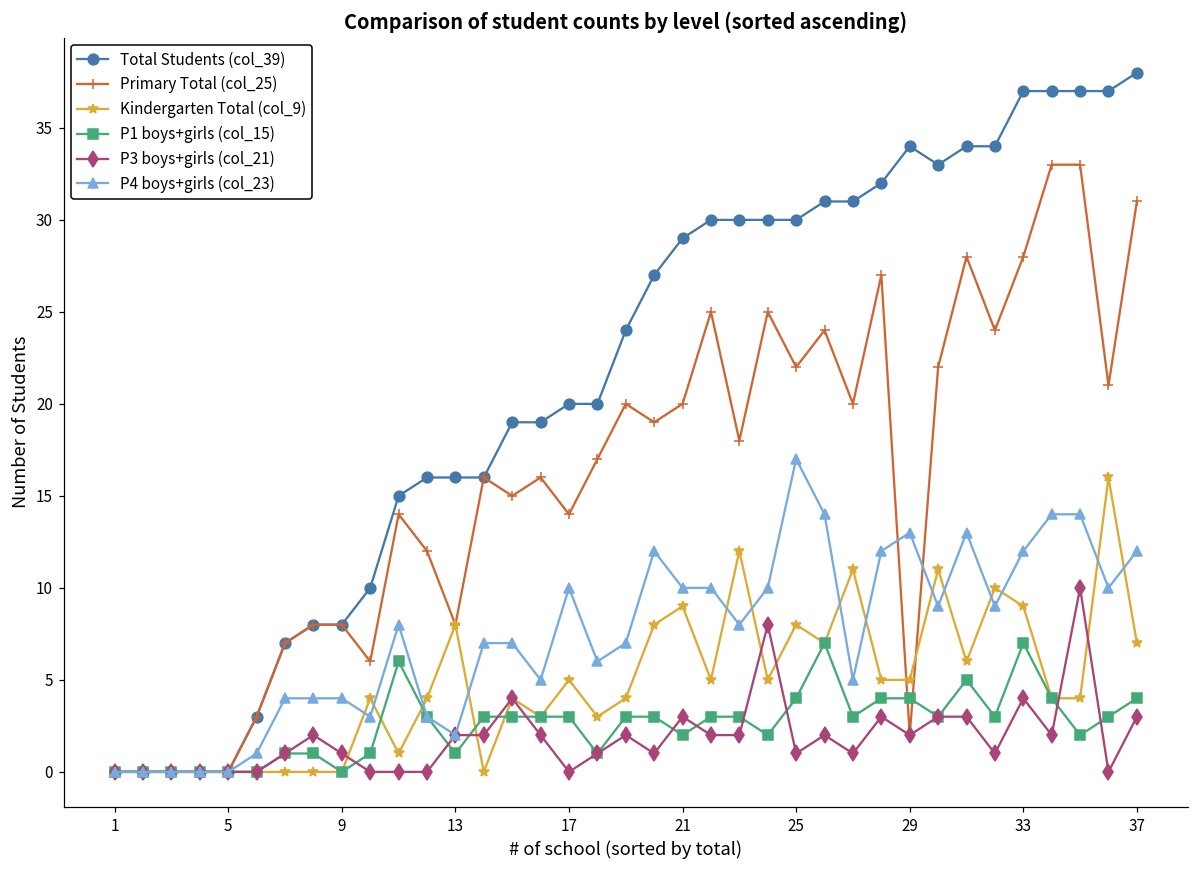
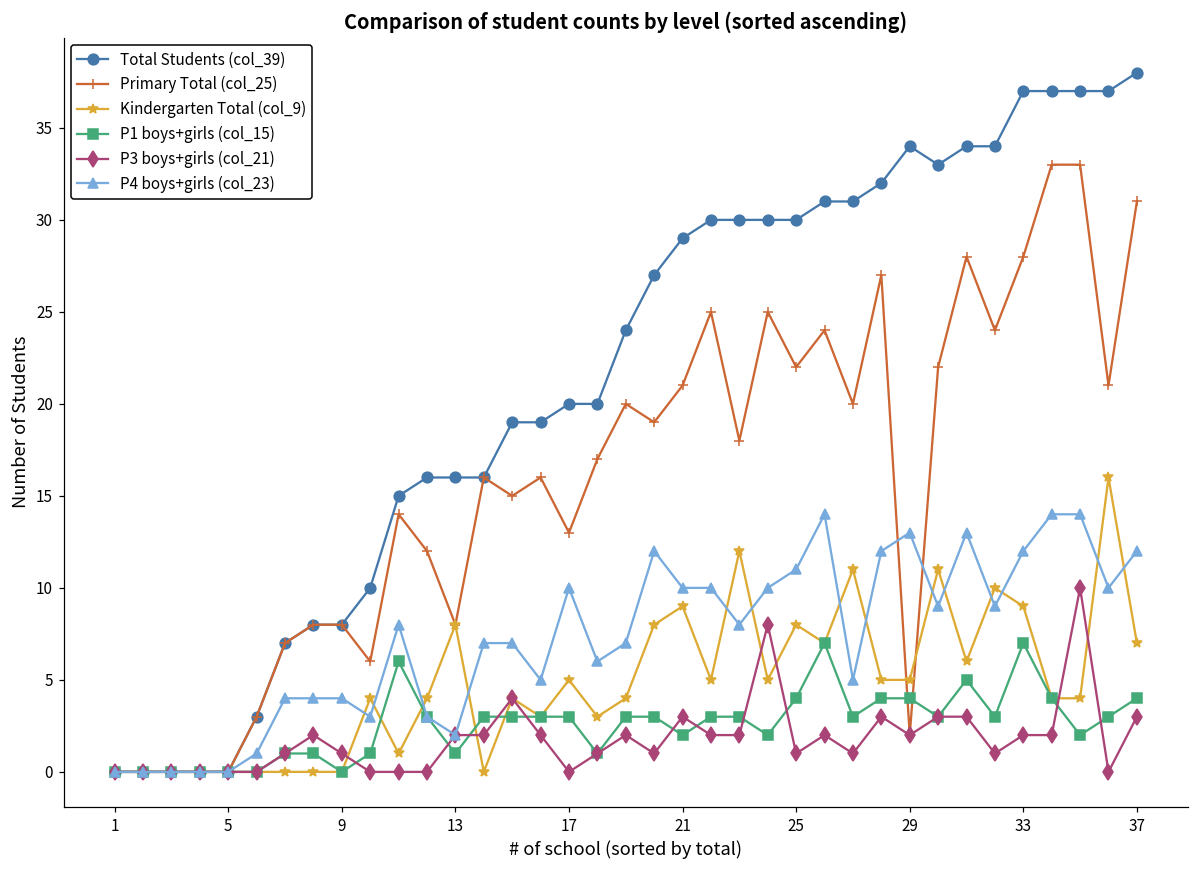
Primary Total (col_25), 17: 14 -> 13
Primary Total (col_25), 21: 20 -> 21
P4 boys+girls (col_23), 25: 17 -> 11
P3 boys+girls (col_21), 33: 4 -> 2
